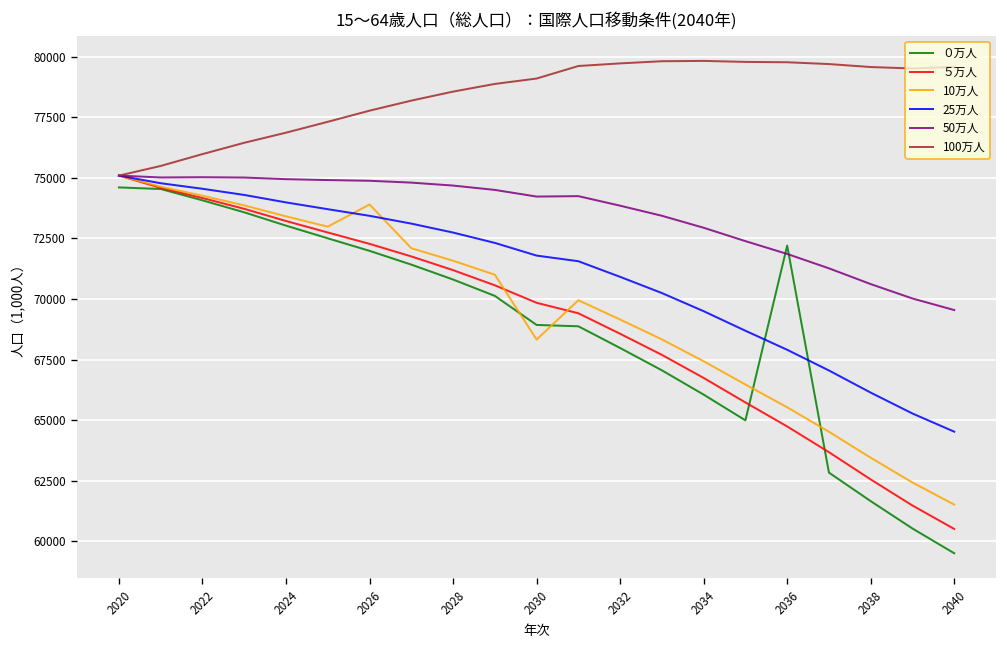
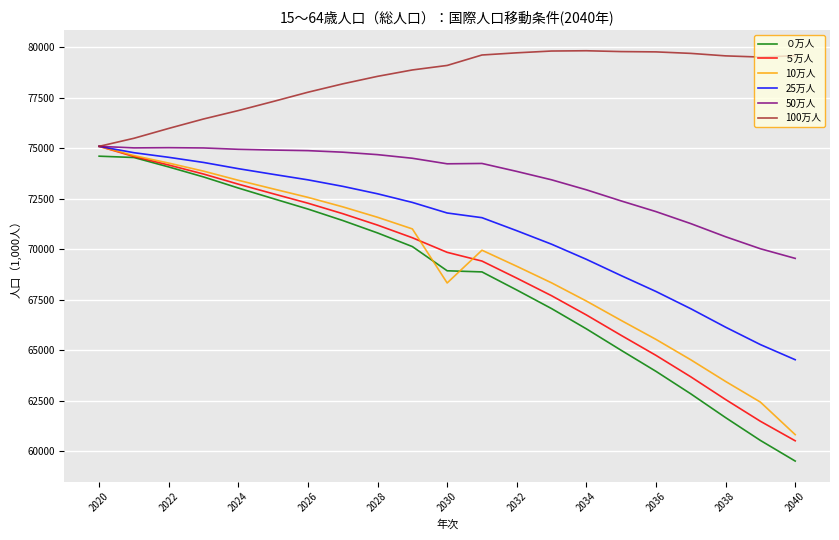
10万人, 2026: 73900 -> 72600
０万人, 2036: 72200 -> 63900
10万人, 2040: 61500 -> 60800
